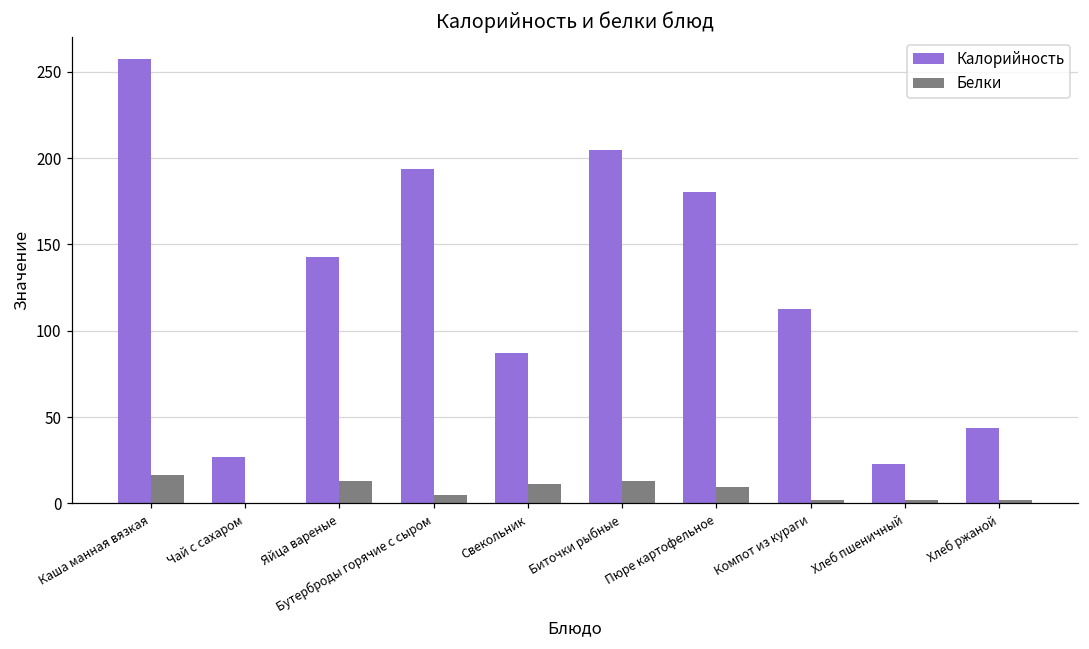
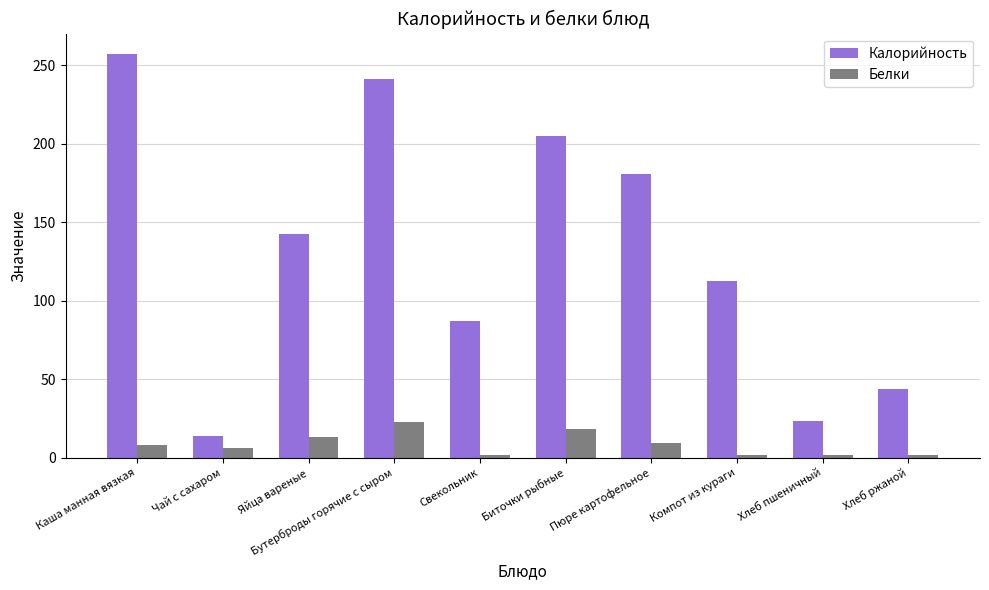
Белки, Каша манная вязкая: 17 -> 8
Калорийность, Чай с сахаром: 27 -> 14
Белки, Чай с сахаром: 0 -> 7
Калорийность, Бутерброды горячие с сыром: 194 -> 241
Белки, Бутерброды горячие с сыром: 5 -> 23
Белки, Свекольник: 11 -> 2
Белки, Биточки рыбные: 13 -> 18
